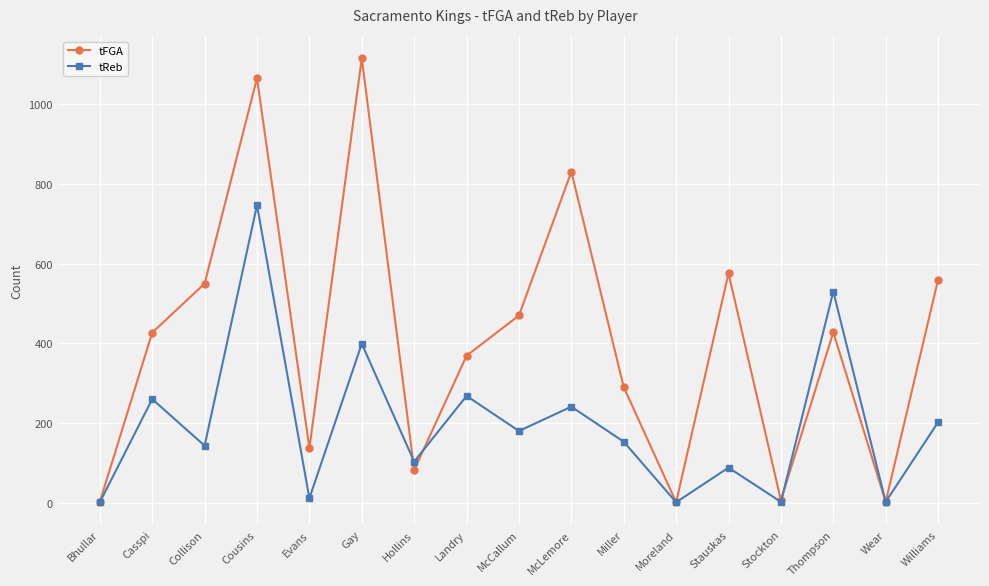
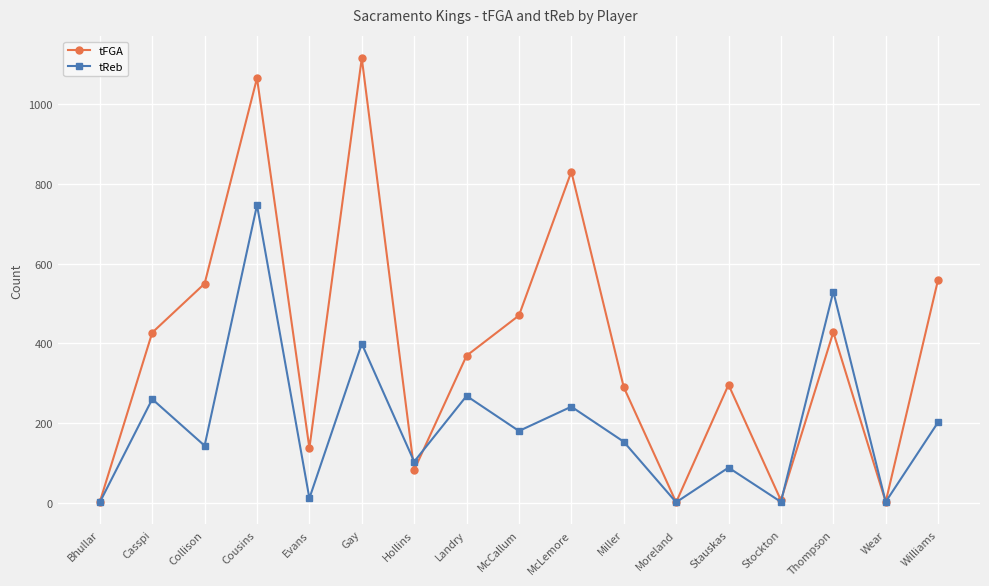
tFGA, Stauskas: 580 -> 300
